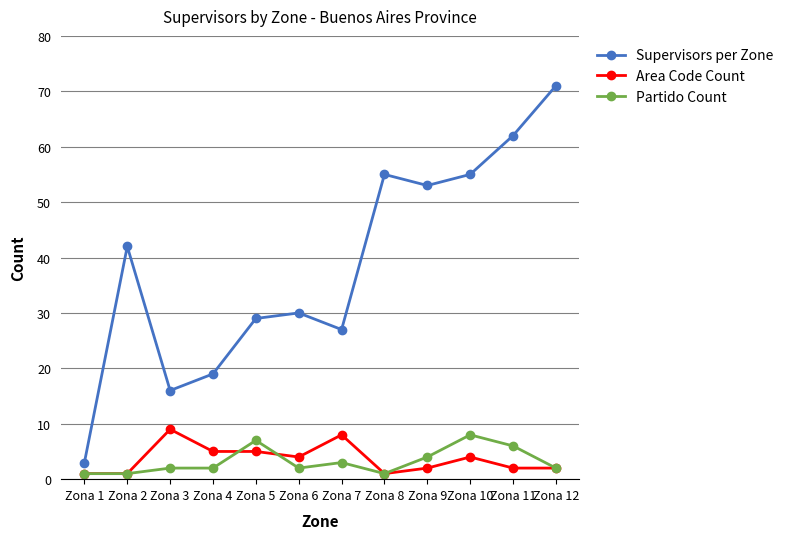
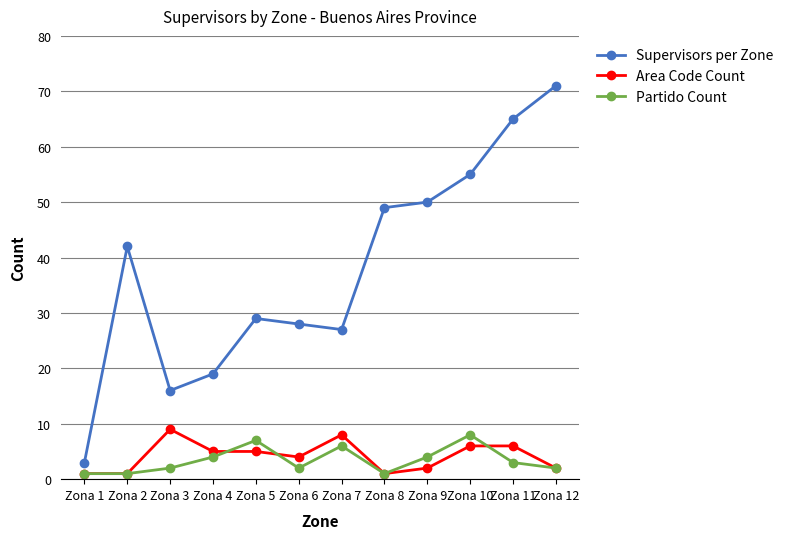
Partido Count, Zona 4: 2 -> 4
Supervisors per Zone, Zona 6: 30 -> 28
Partido Count, Zona 7: 3 -> 6
Supervisors per Zone, Zona 8: 55 -> 49
Supervisors per Zone, Zona 9: 53 -> 50
Area Code Count, Zona 10: 4 -> 6
Supervisors per Zone, Zona 11: 62 -> 65
Area Code Count, Zona 11: 2 -> 6
Partido Count, Zona 11: 6 -> 3
